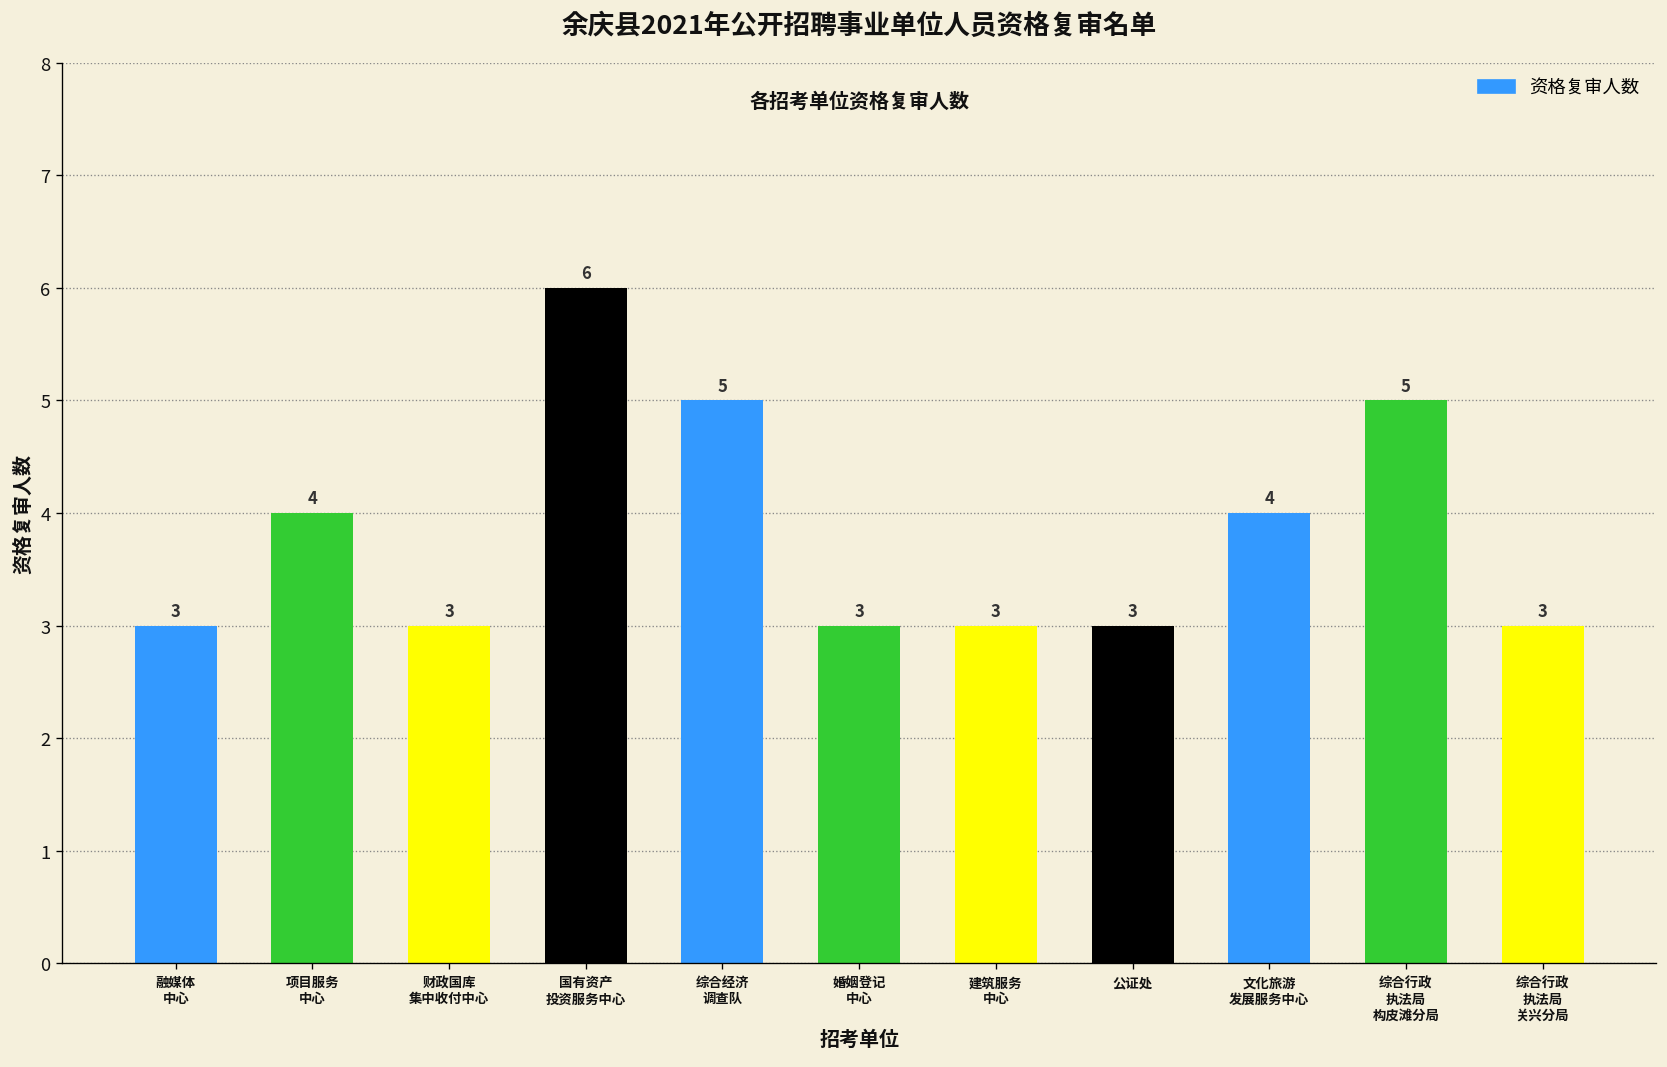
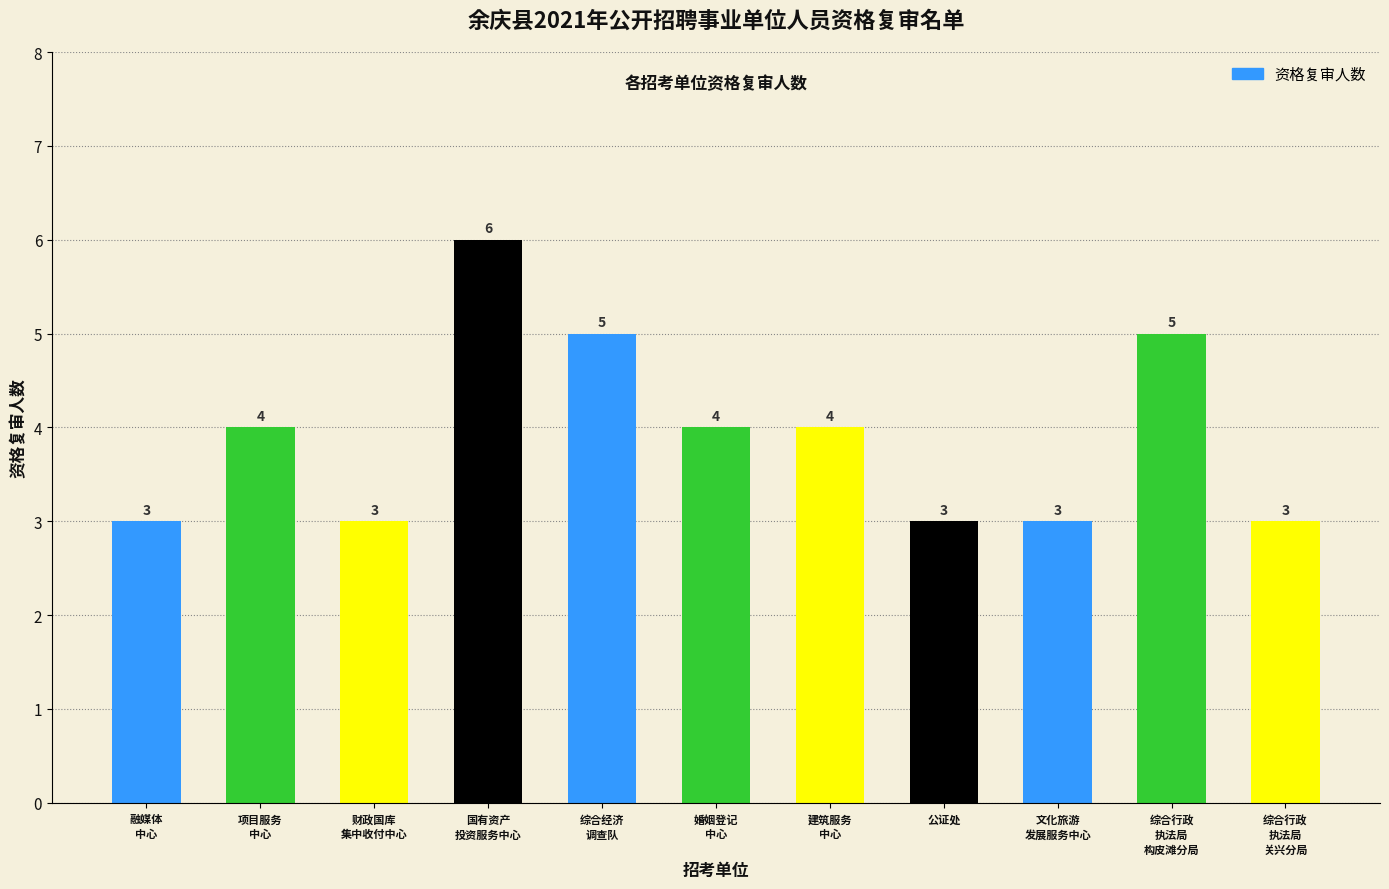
婚姻登记 中心: 3 -> 4
建筑服务 中心: 3 -> 4
文化旅游 发展服务中心: 4 -> 3
